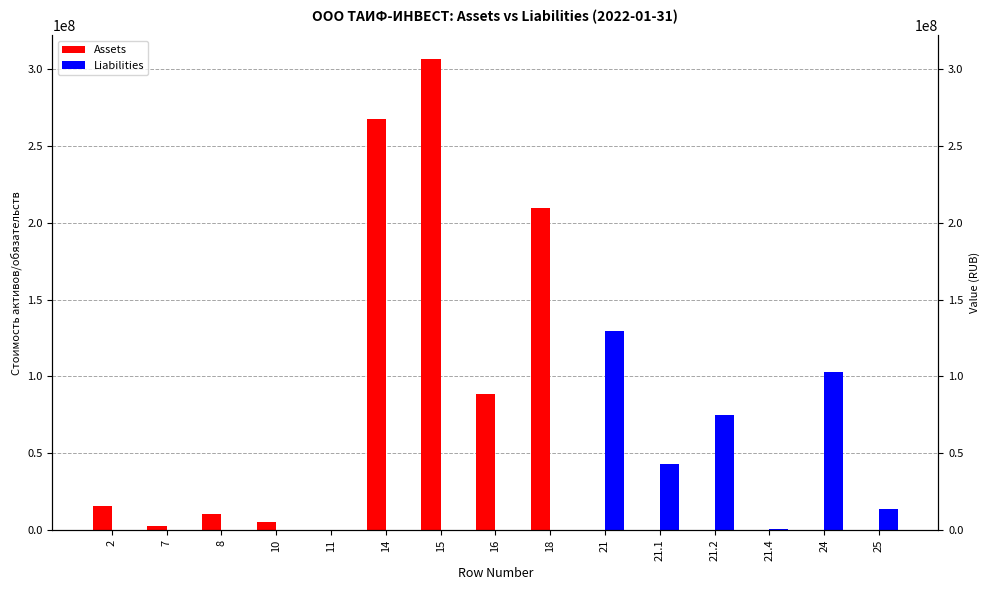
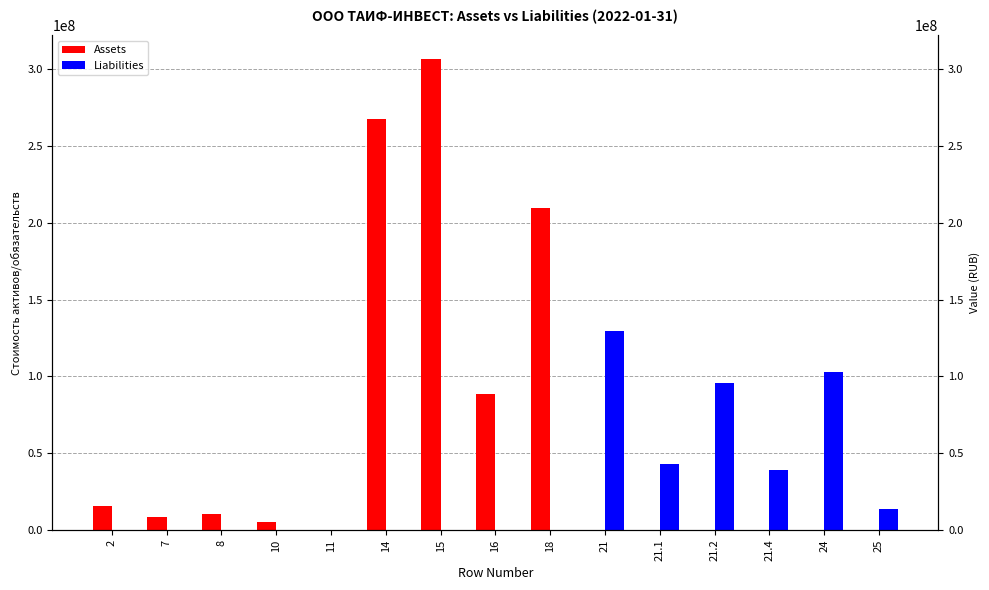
Assets, 7: 3000000 -> 9000000
Liabilities, 21.2: 75000000 -> 96000000
Liabilities, 21.4: 0 -> 39000000
